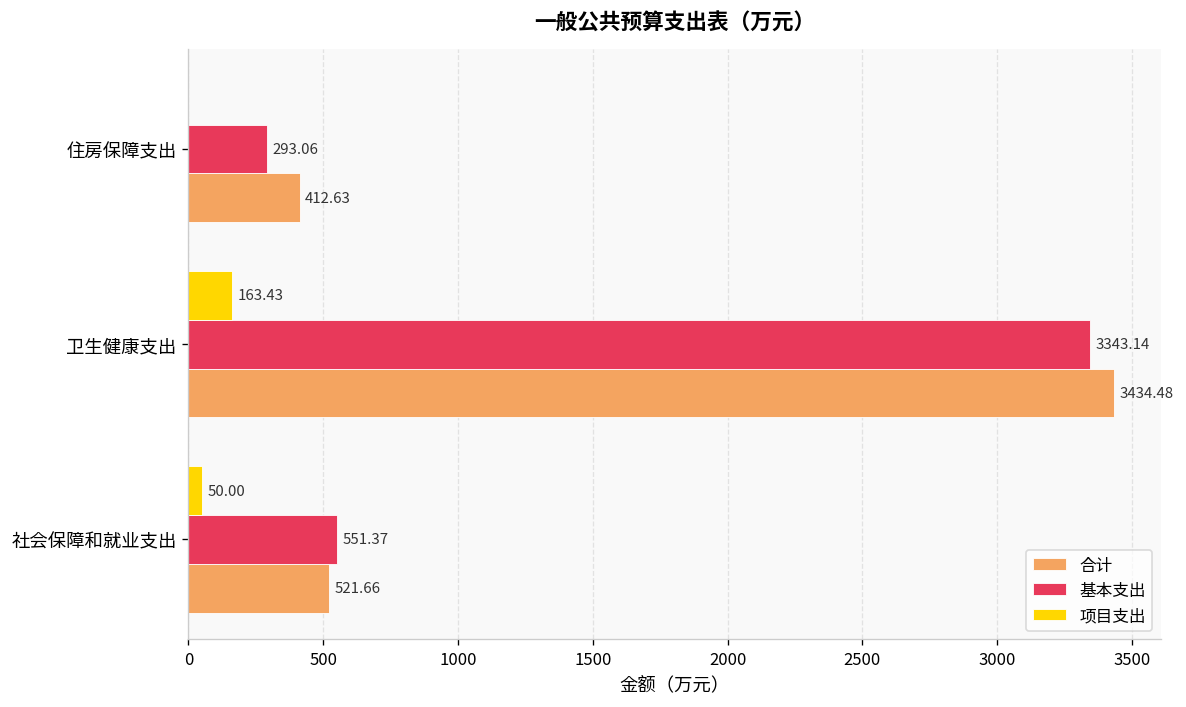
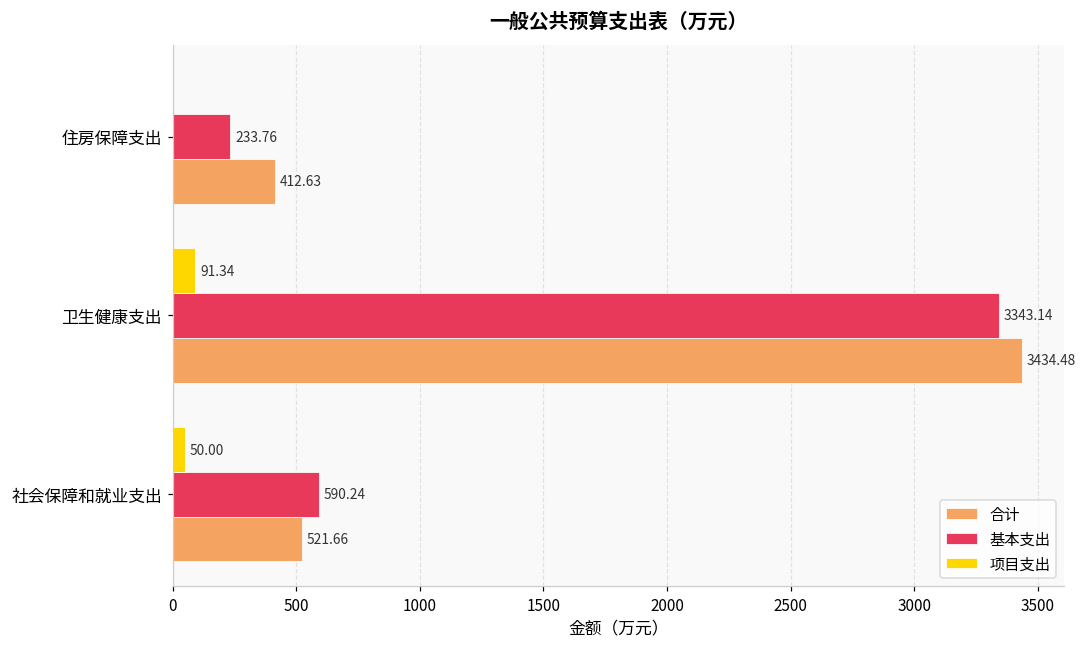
基本支出, 住房保障支出: 293.06 -> 233.76
项目支出, 卫生健康支出: 163.43 -> 91.34
基本支出, 社会保障和就业支出: 551.37 -> 590.24
